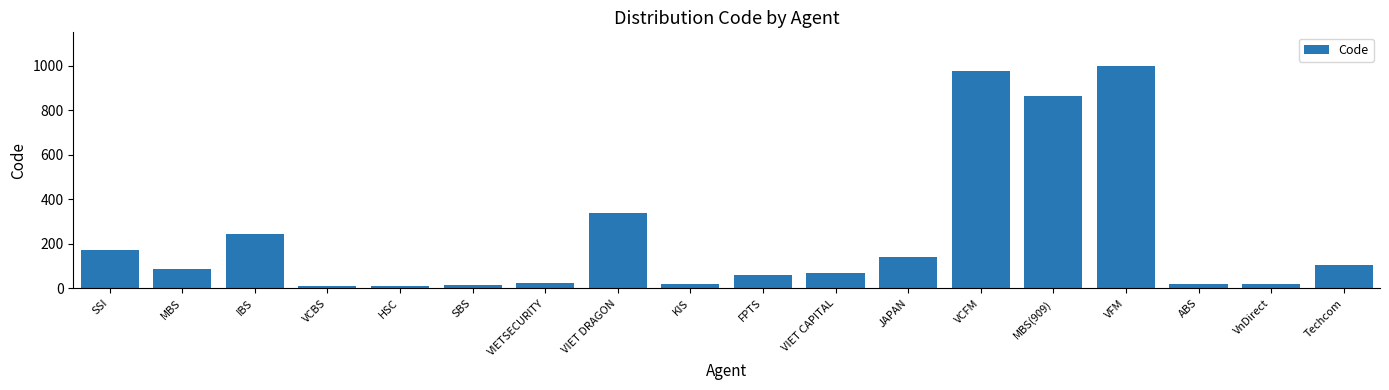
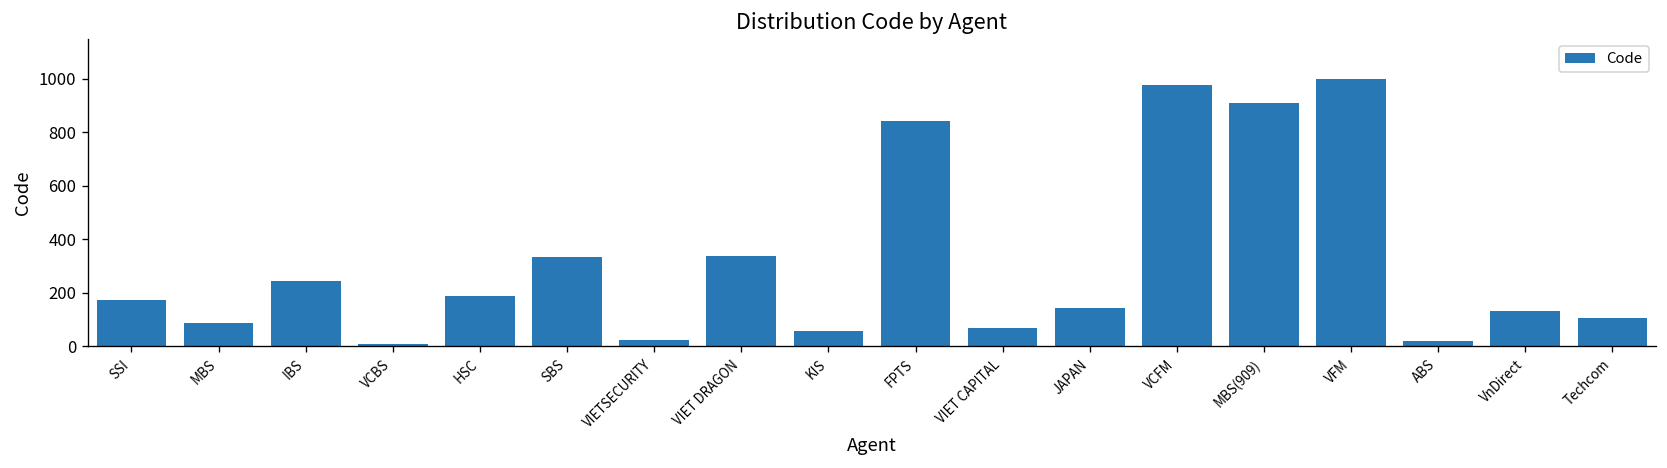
HSC: 10 -> 190
SBS: 20 -> 330
KIS: 20 -> 60
FPTS: 60 -> 840
MBS(909): 870 -> 910
VnDirect: 20 -> 130
